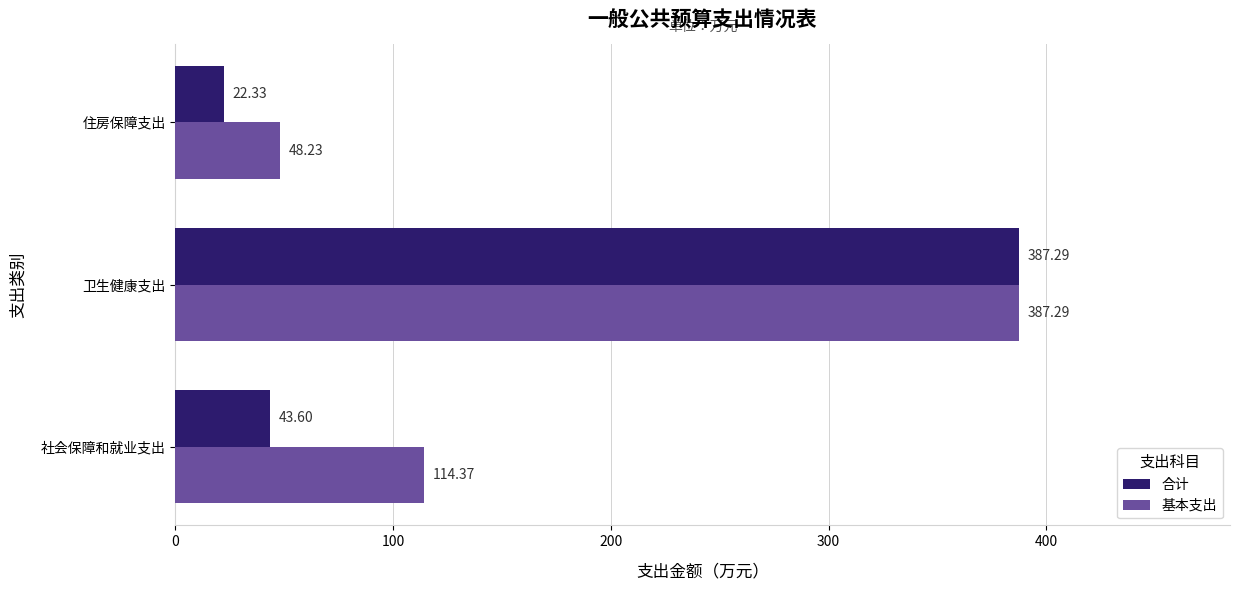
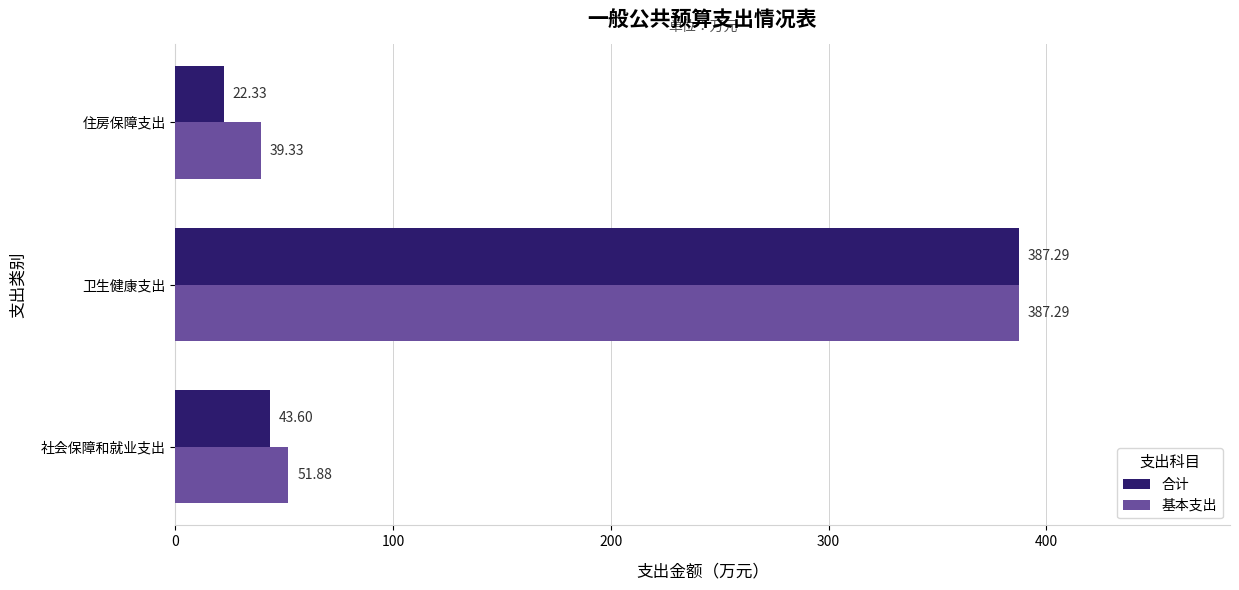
基本支出, 住房保障支出: 48.23 -> 39.33
基本支出, 社会保障和就业支出: 114.37 -> 51.88
